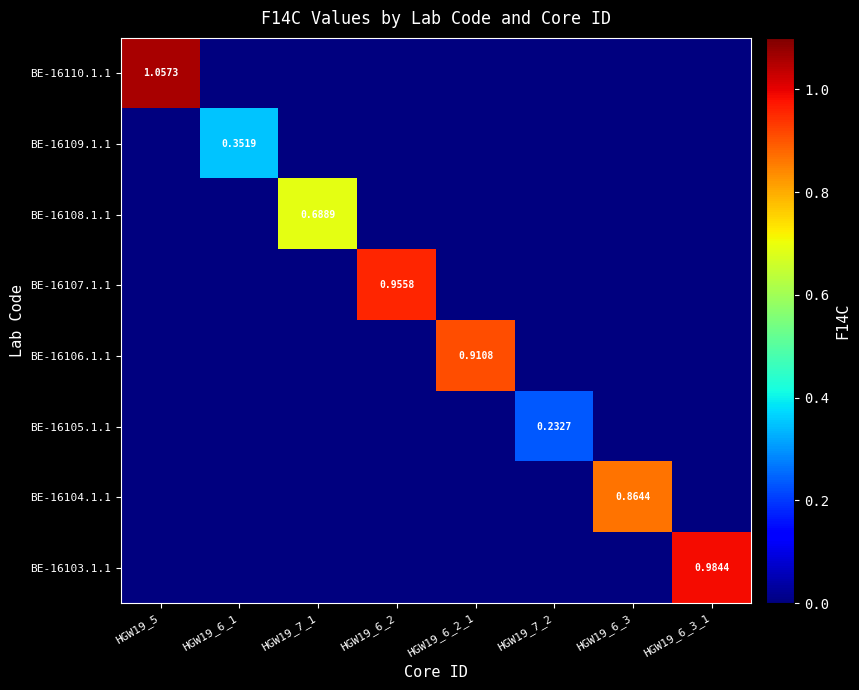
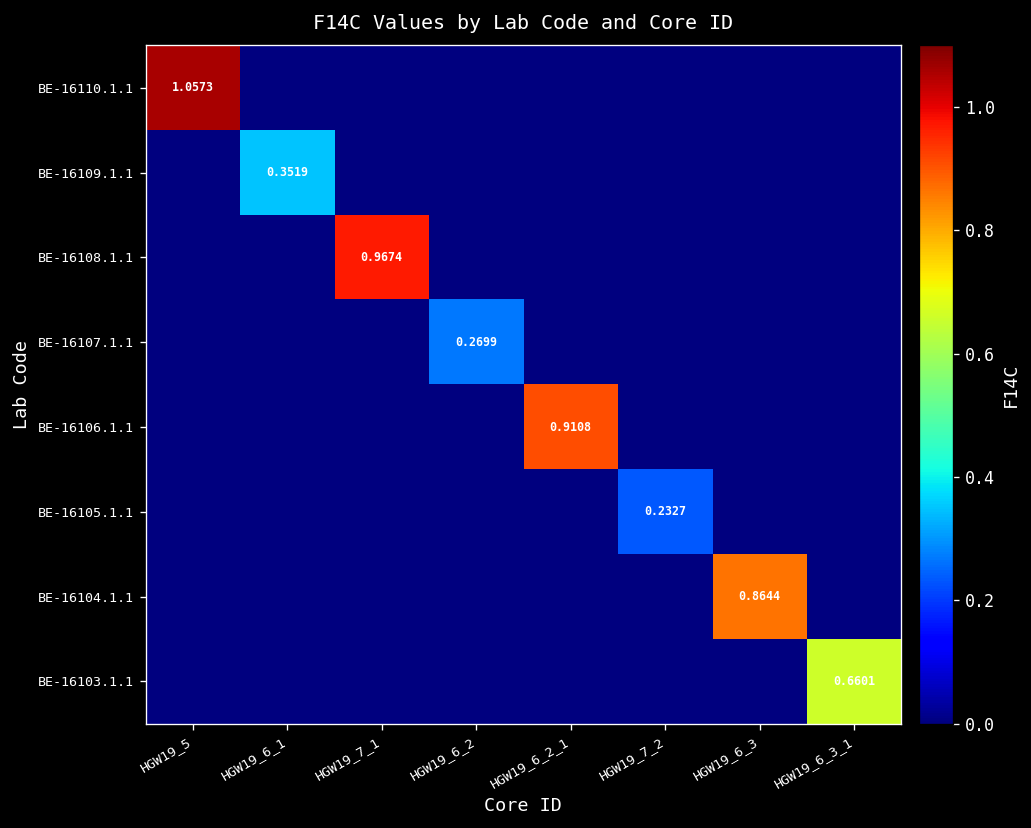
BE-16108.1.1, HGW19_7_1: 0.6889 -> 0.9674
BE-16107.1.1, HGW19_6_2: 0.9558 -> 0.2699
BE-16103.1.1, HGW19_6_3_1: 0.9844 -> 0.6601
